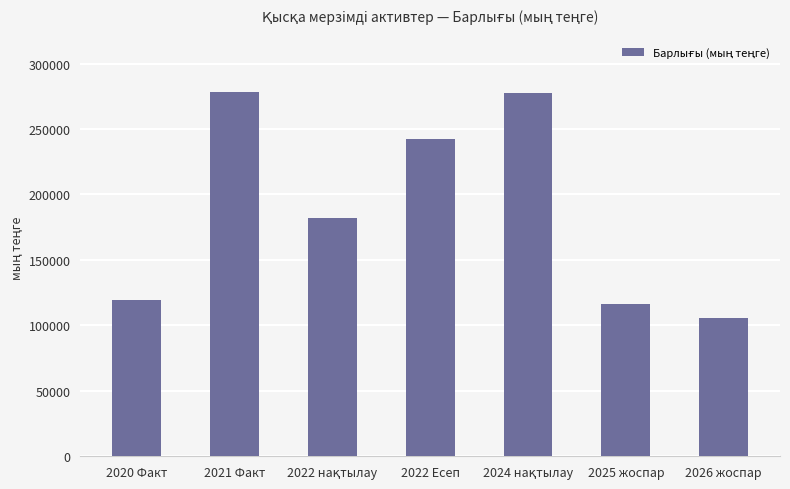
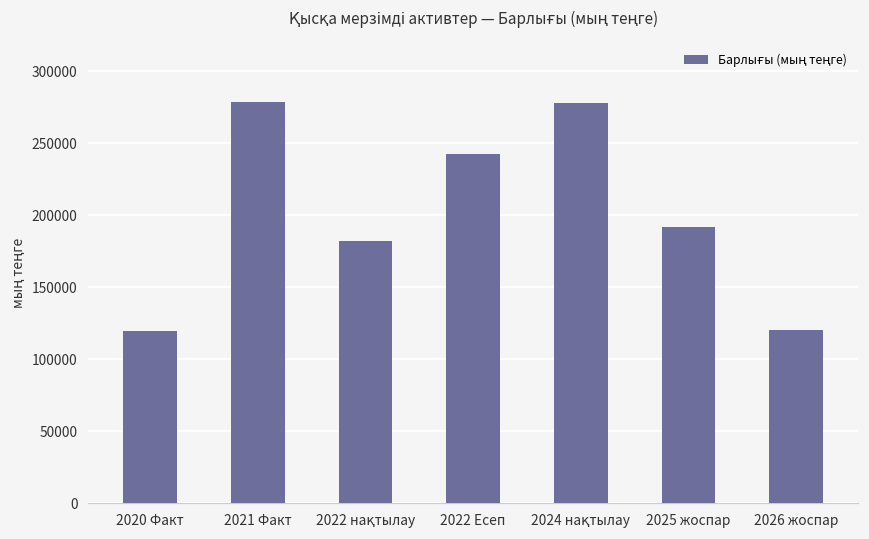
2025 жоспар: 116000 -> 192000
2026 жоспар: 105000 -> 120000
